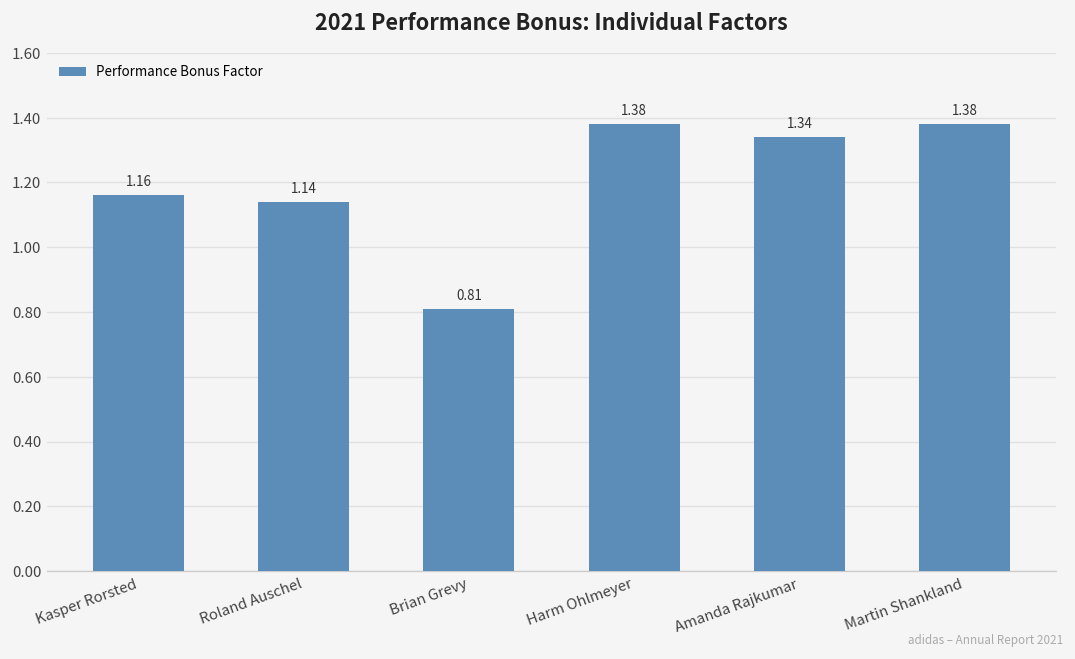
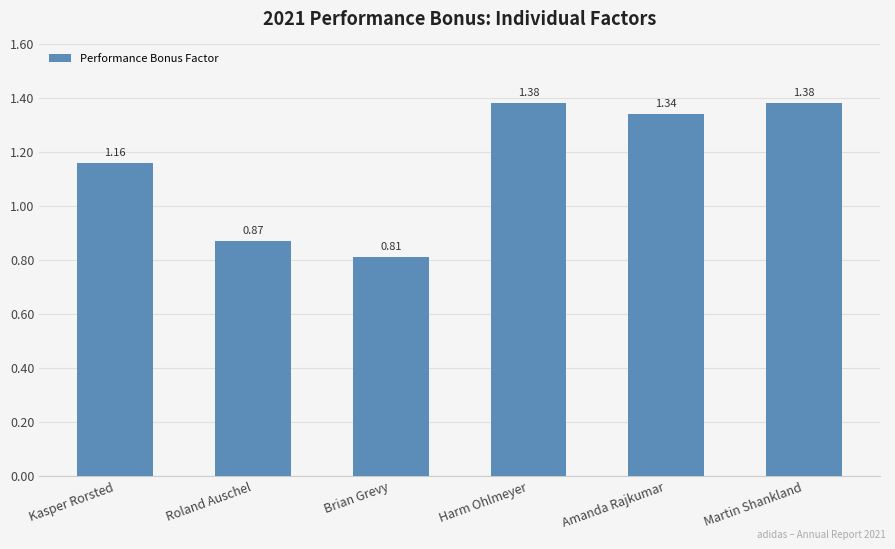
Roland Auschel: 1.14 -> 0.87
